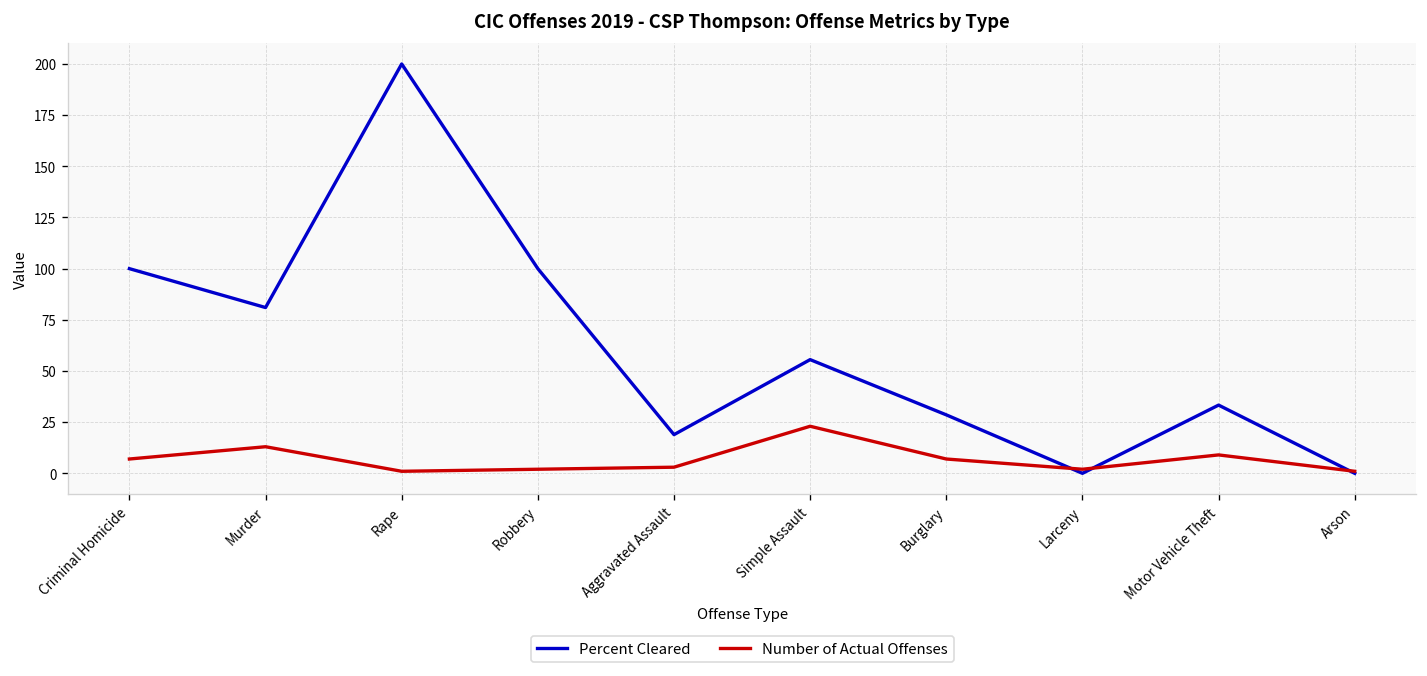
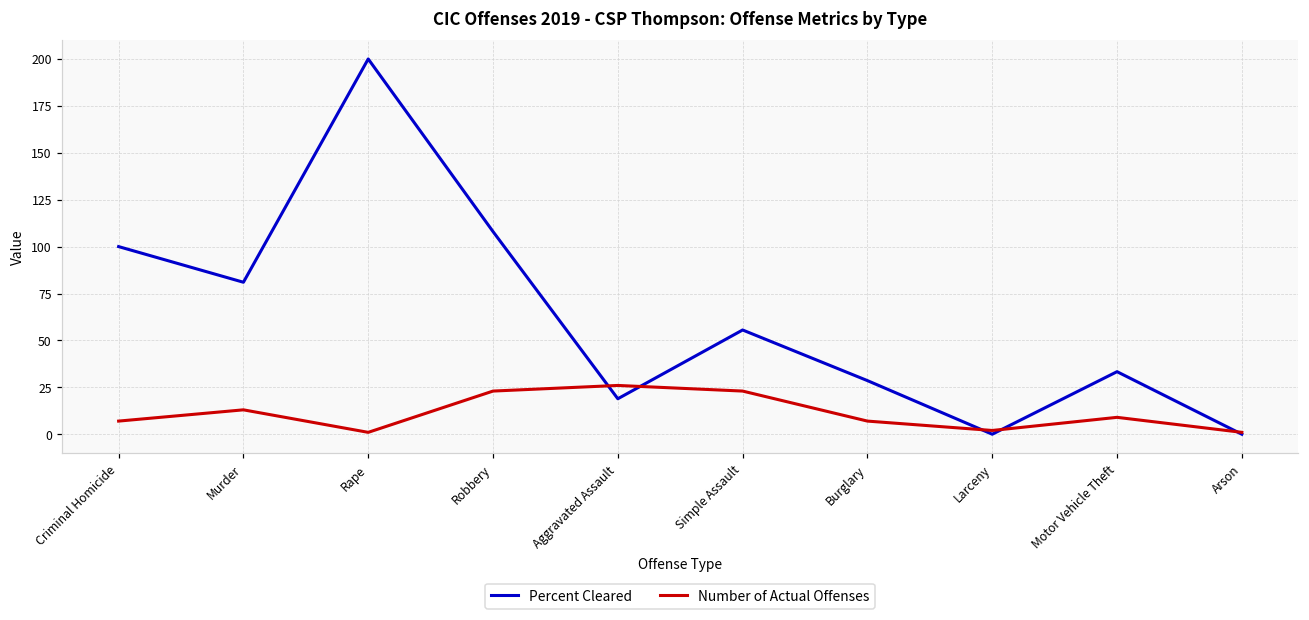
Percent Cleared, Robbery: 100 -> 108
Number of Actual Offenses, Robbery: 2 -> 23
Number of Actual Offenses, Aggravated Assault: 3 -> 26
